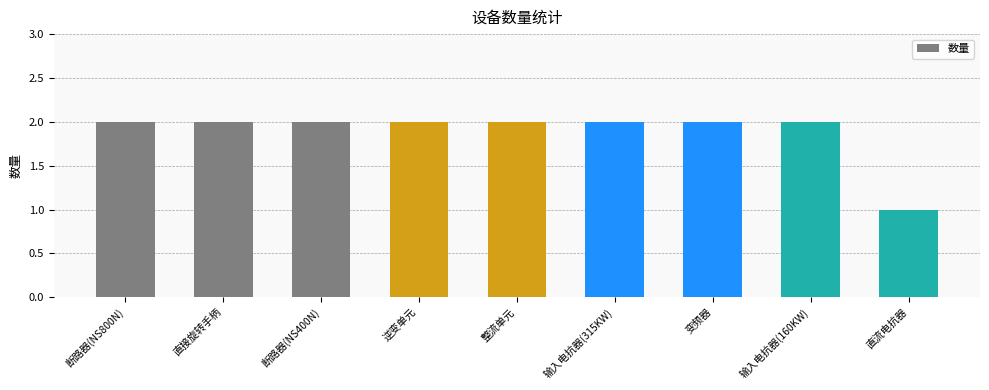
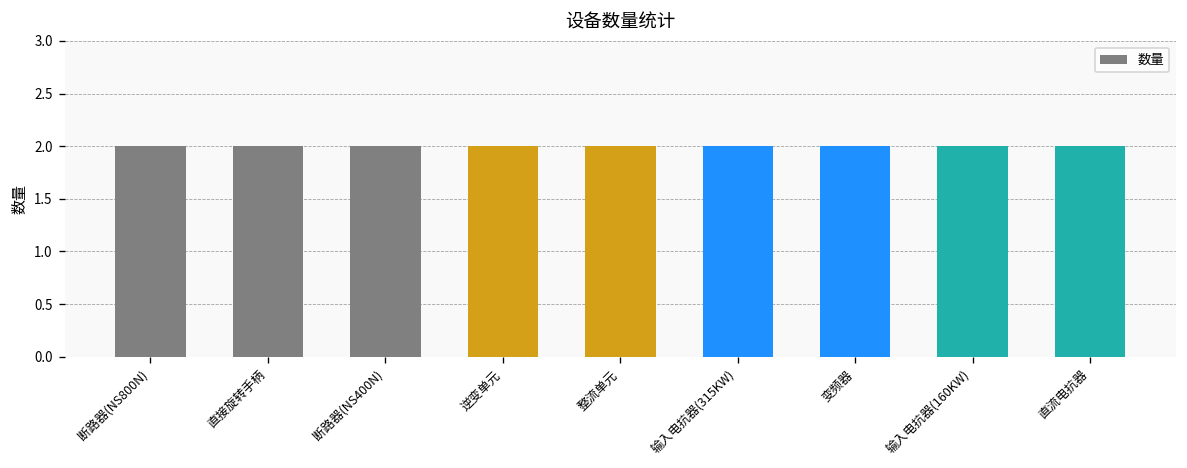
直流电抗器: 1 -> 2
